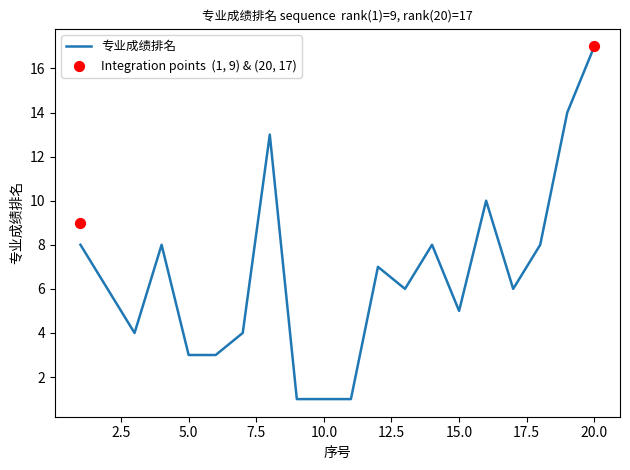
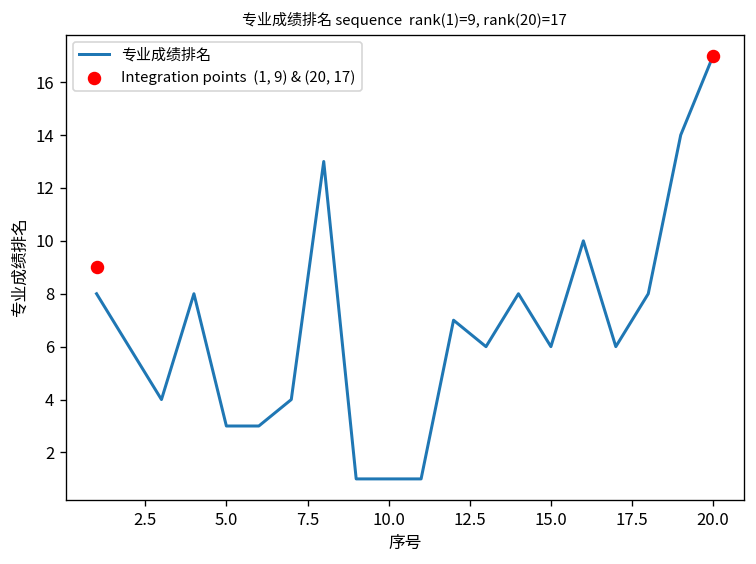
专业成绩排名, 15.0: 5 -> 6
